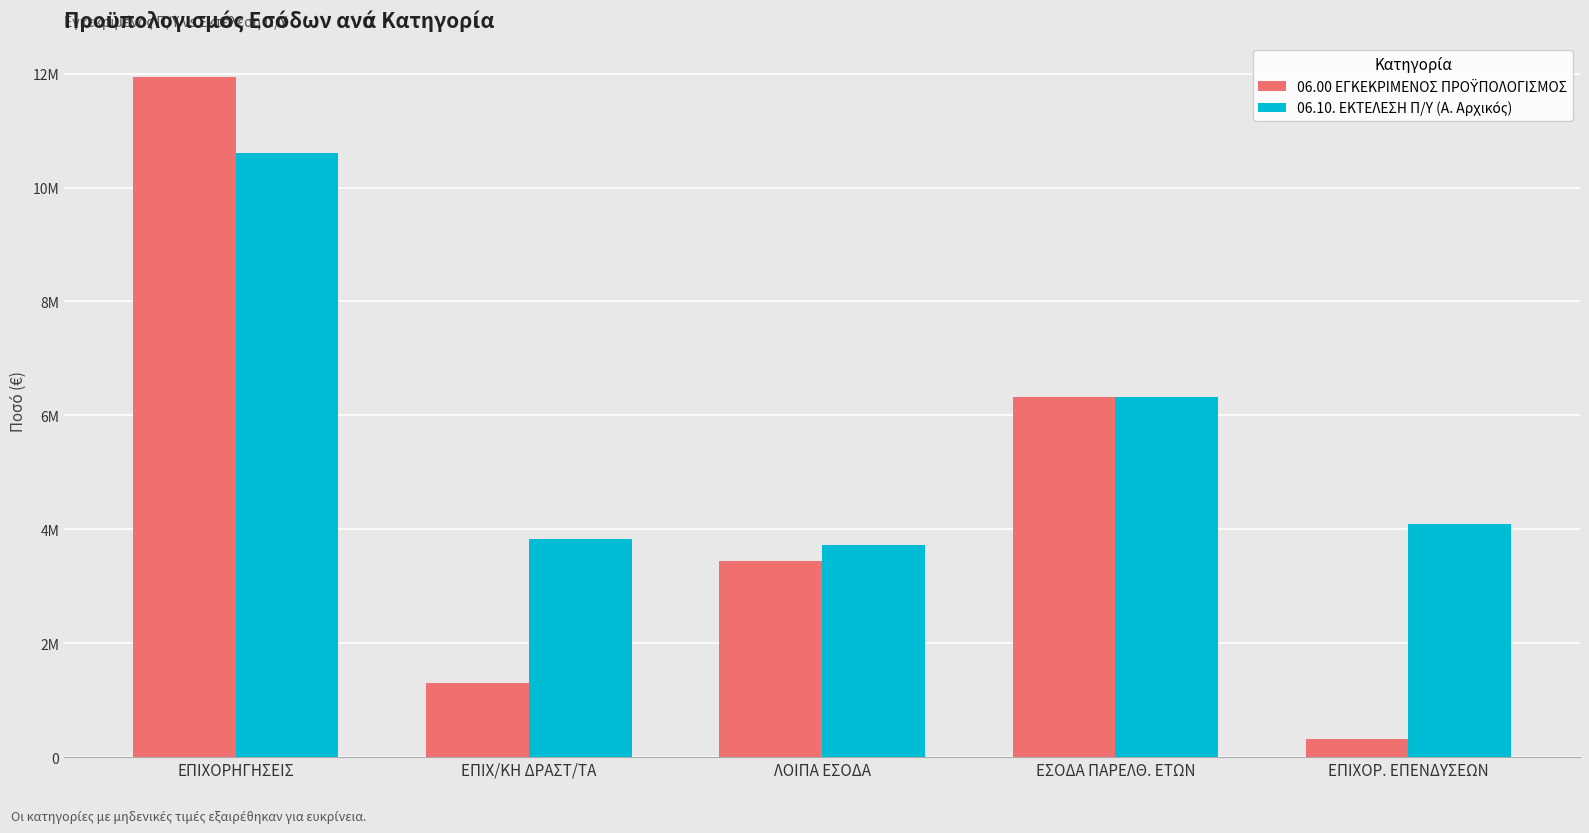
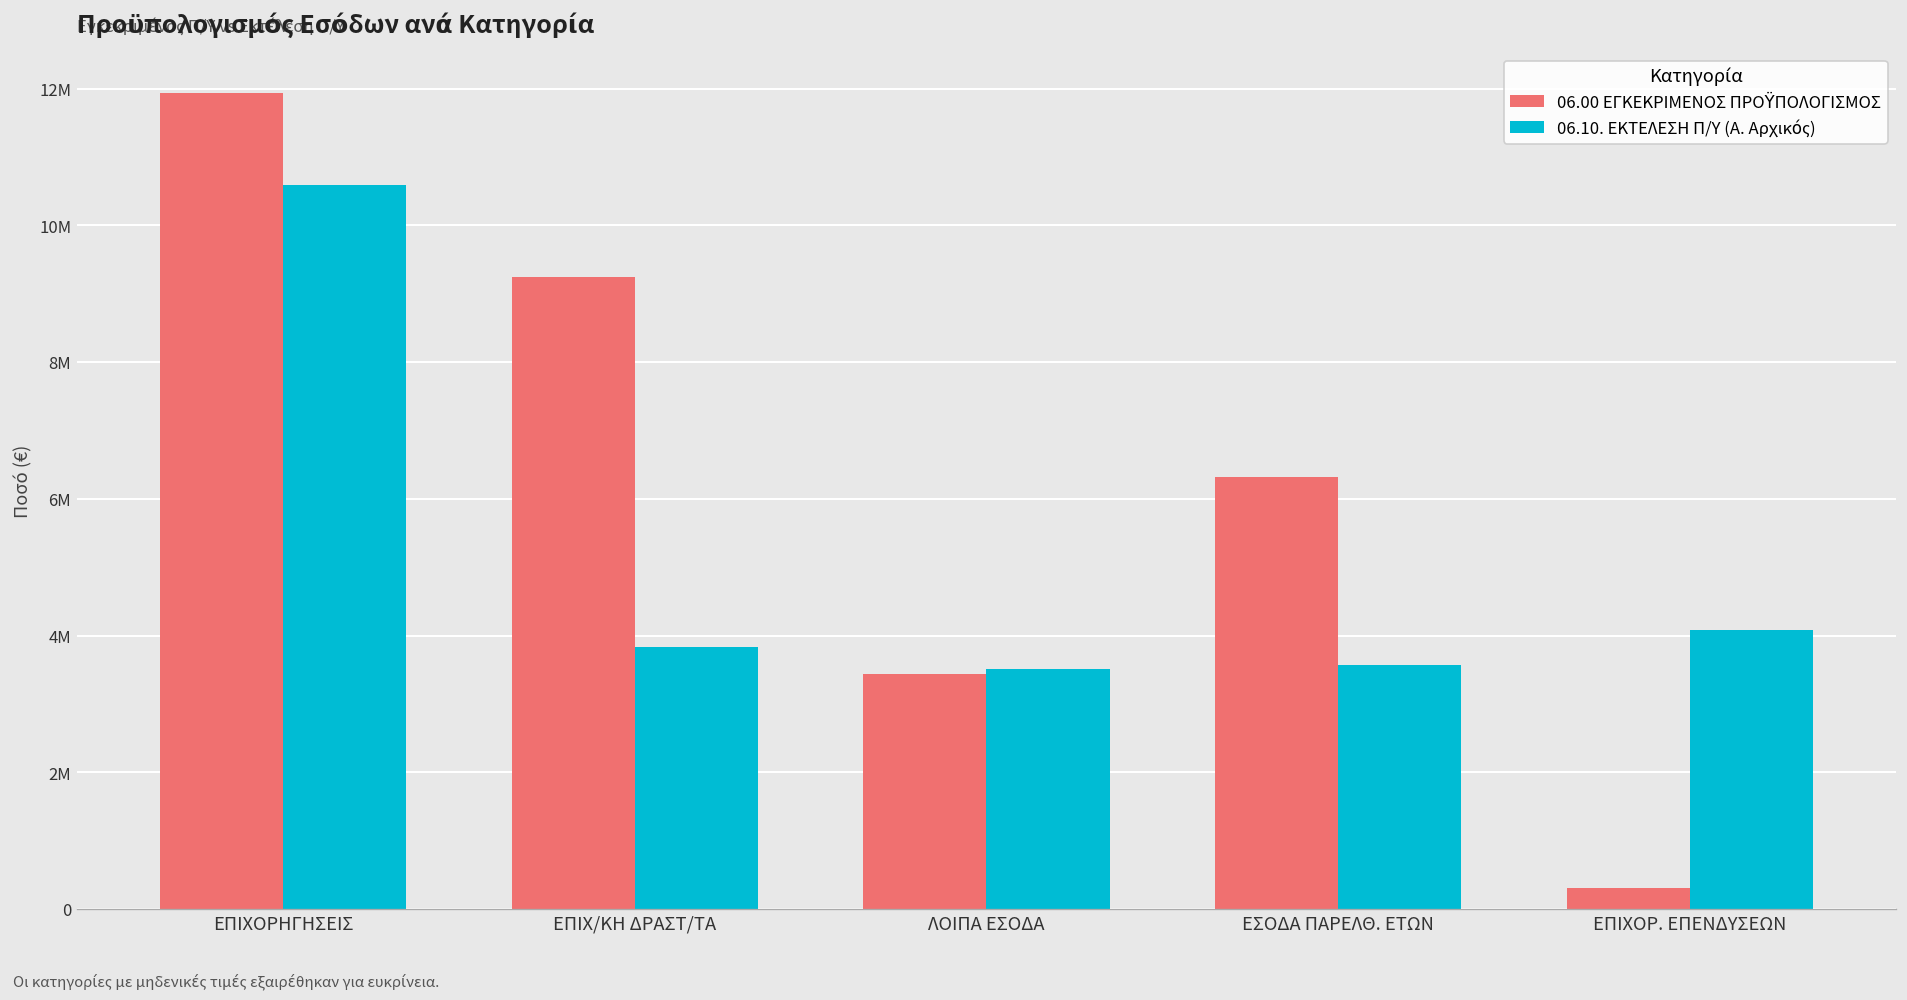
06.00 ΕΓΚΕΚΡΙΜΕΝΟΣ ΠΡΟΫΠΟΛΟΓΙΣΜΟΣ, ΕΠΙΧ/ΚΗ ΔΡΑΣΤ/ΤΑ: 1300000 -> 9200000
06.10. ΕΚΤΕΛΕΣΗ Π/Υ (Α. Αρχικός), ΛΟΙΠΑ ΕΣΟΔΑ: 3700000 -> 3500000
06.10. ΕΚΤΕΛΕΣΗ Π/Υ (Α. Αρχικός), ΕΣΟΔΑ ΠΑΡΕΛΘ. ΕΤΩΝ: 6300000 -> 3600000
